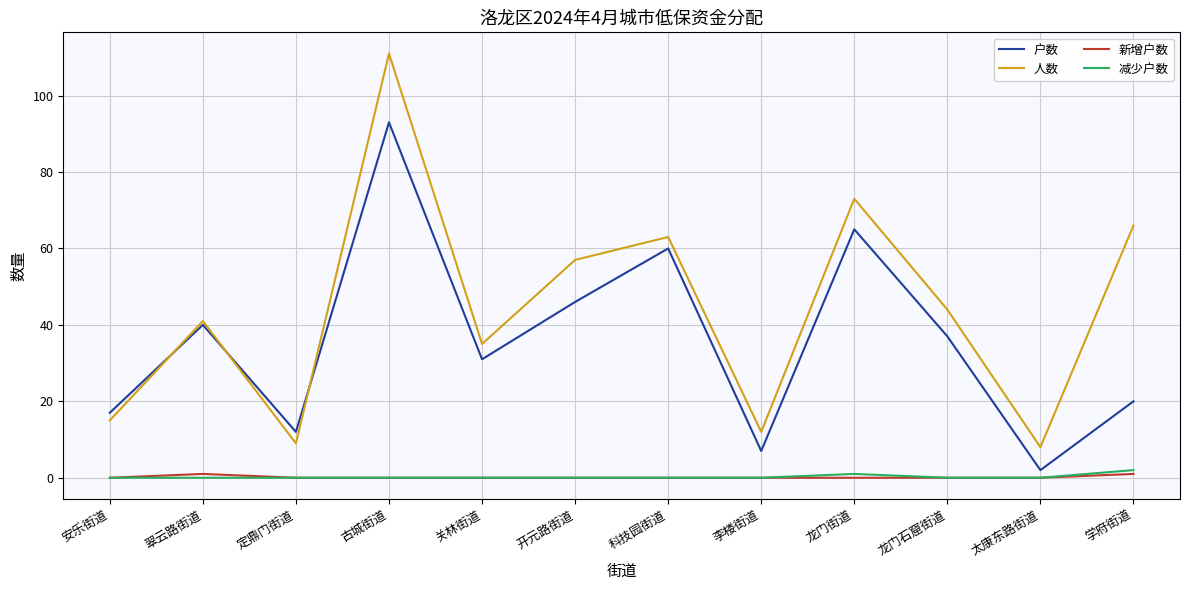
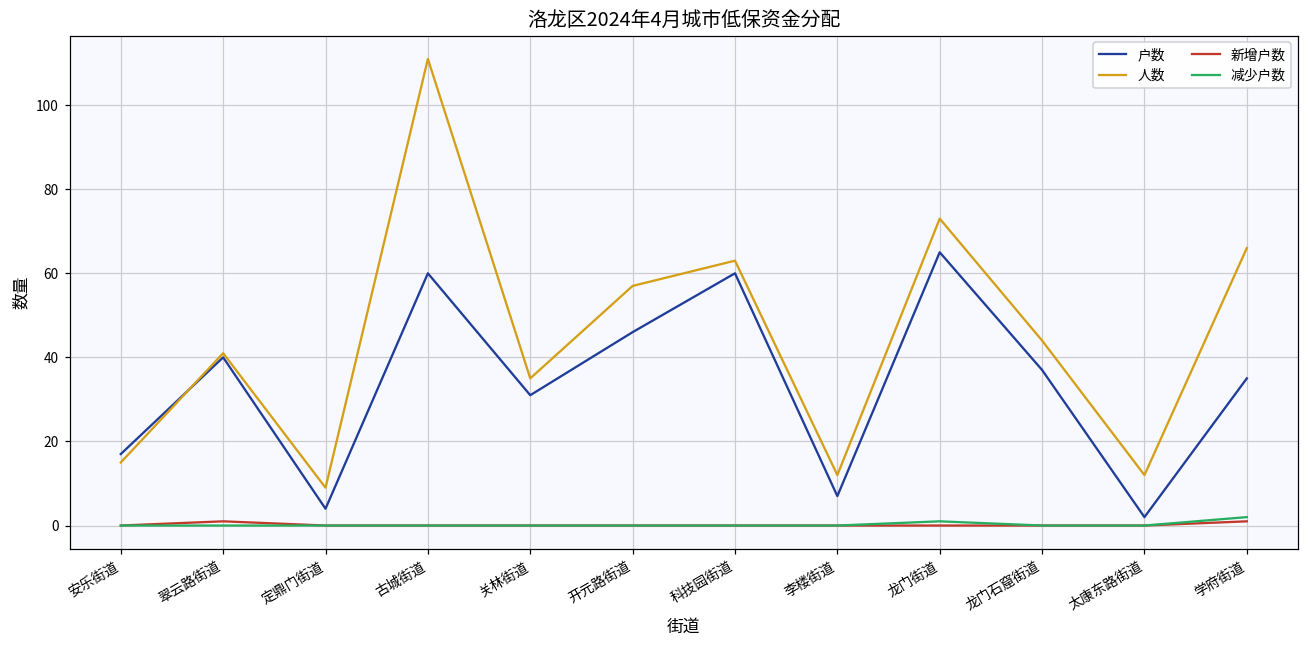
户数, 定鼎门街道: 12 -> 4
户数, 古城街道: 93 -> 60
人数, 太康东路街道: 8 -> 12
户数, 学府街道: 20 -> 35
